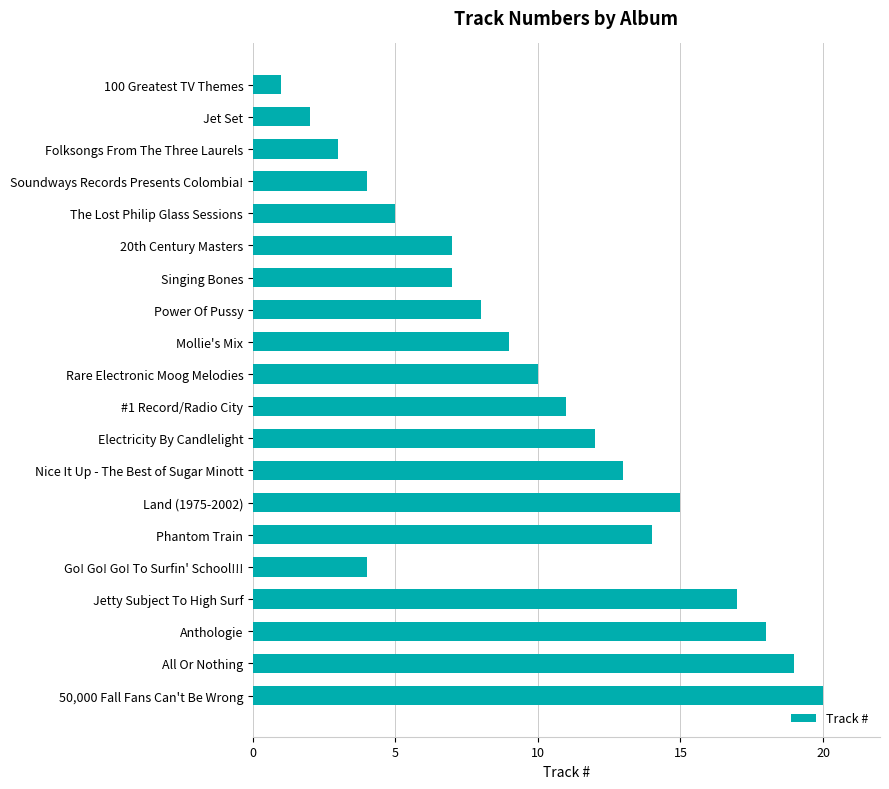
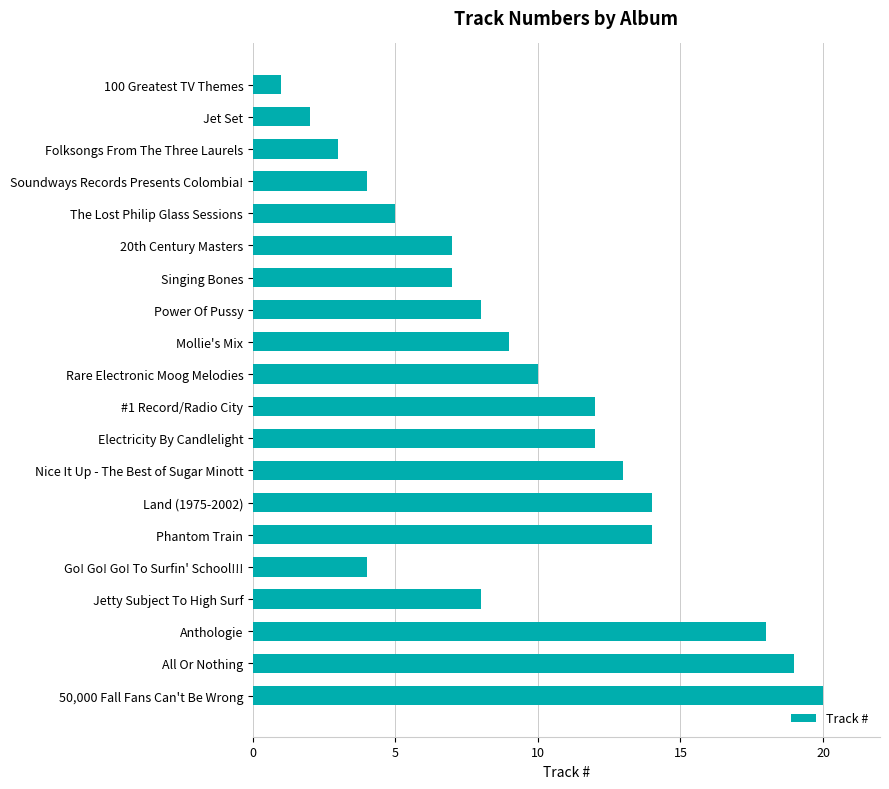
#1 Record/Radio City: 11 -> 12
Land (1975-2002): 15 -> 14
Jetty Subject To High Surf: 17 -> 8
